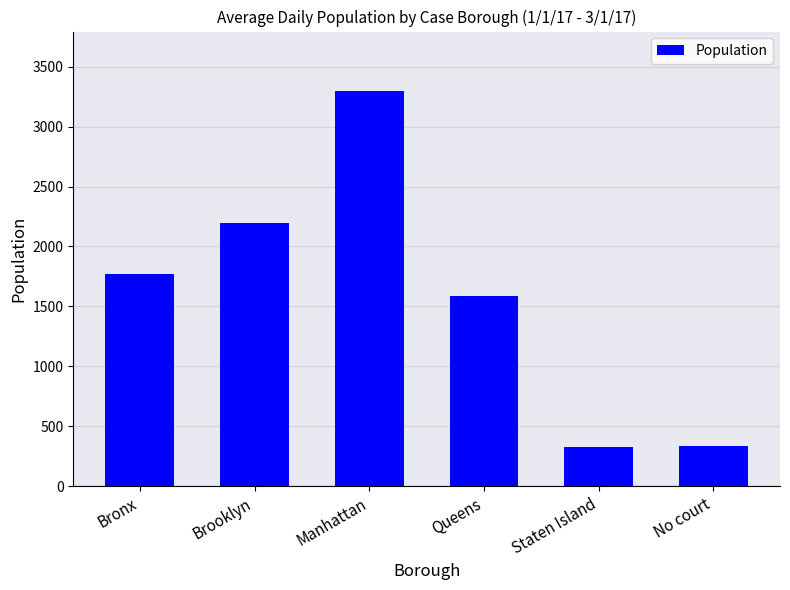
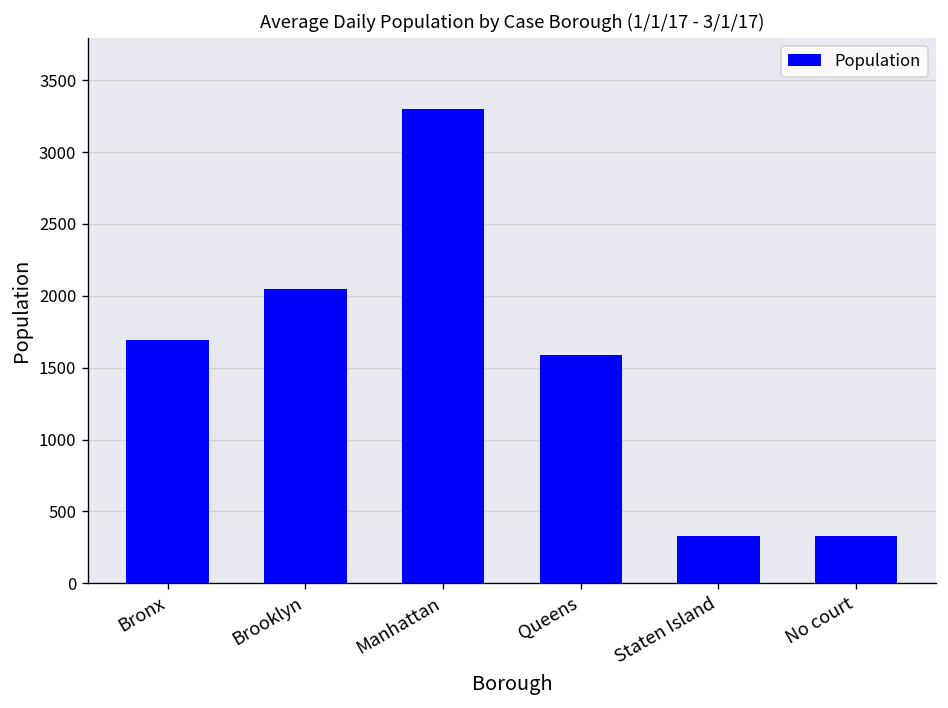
Bronx: 1770 -> 1690
Brooklyn: 2200 -> 2040
